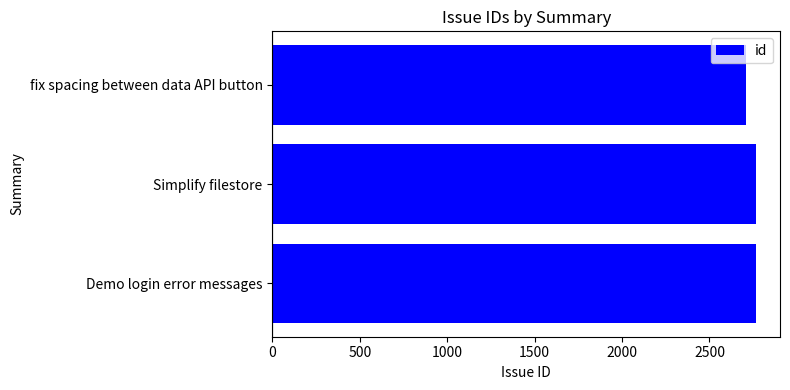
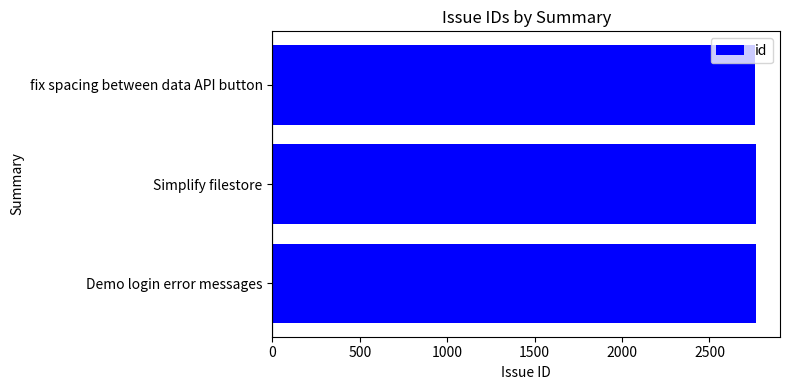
fix spacing between data API button: 2710 -> 2760
